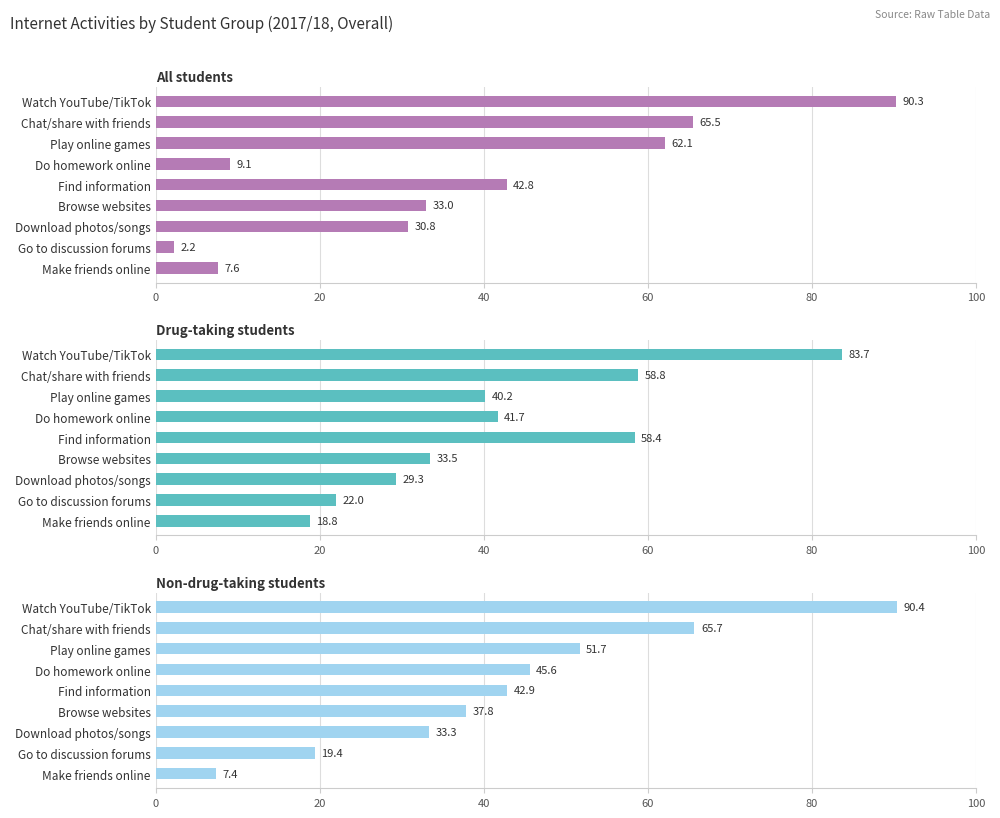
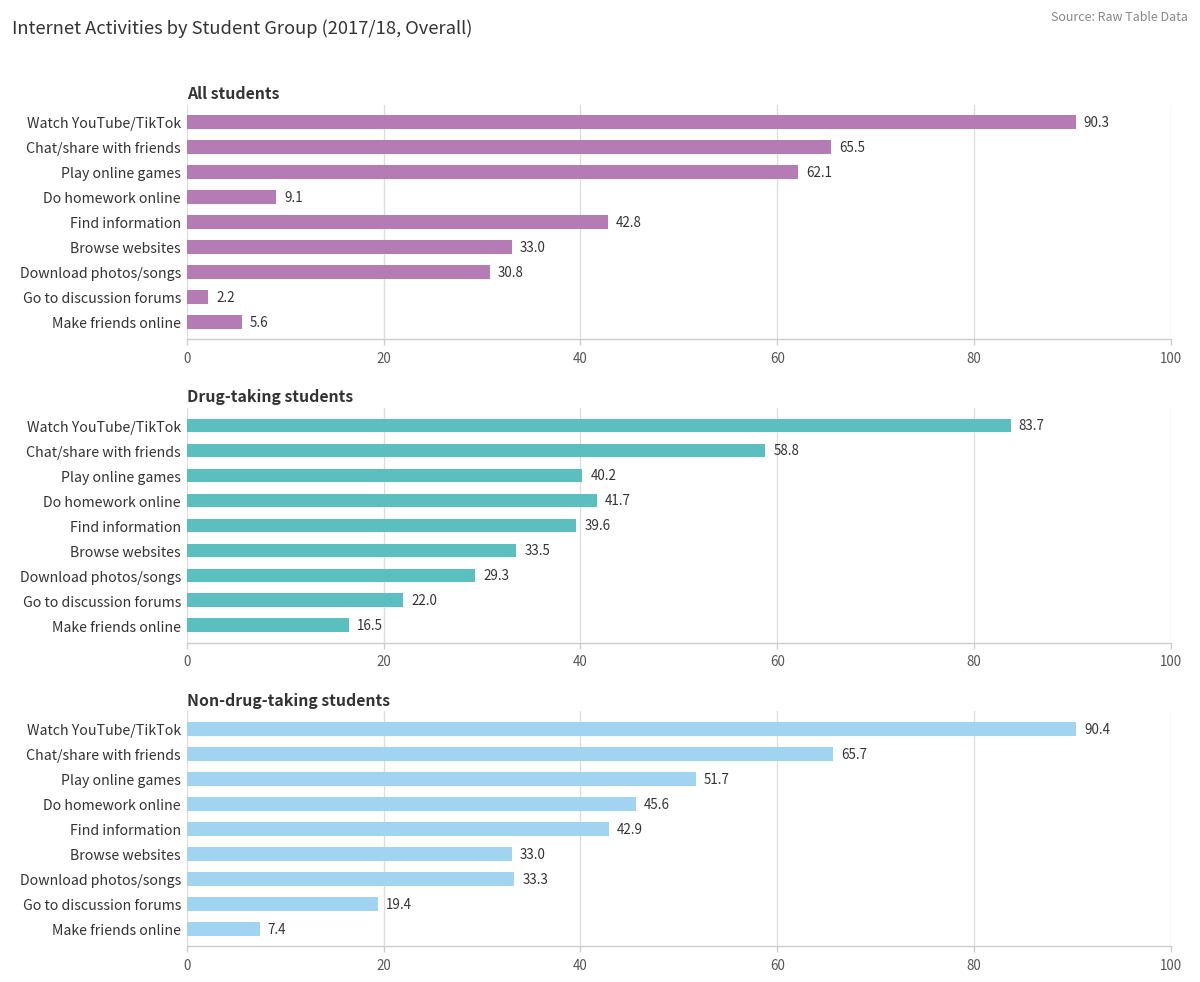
All students, Make friends online: 7.6 -> 5.6
Drug-taking students, Find information: 58.4 -> 39.6
Drug-taking students, Make friends online: 18.8 -> 16.5
Non-drug-taking students, Browse websites: 37.8 -> 33.0
